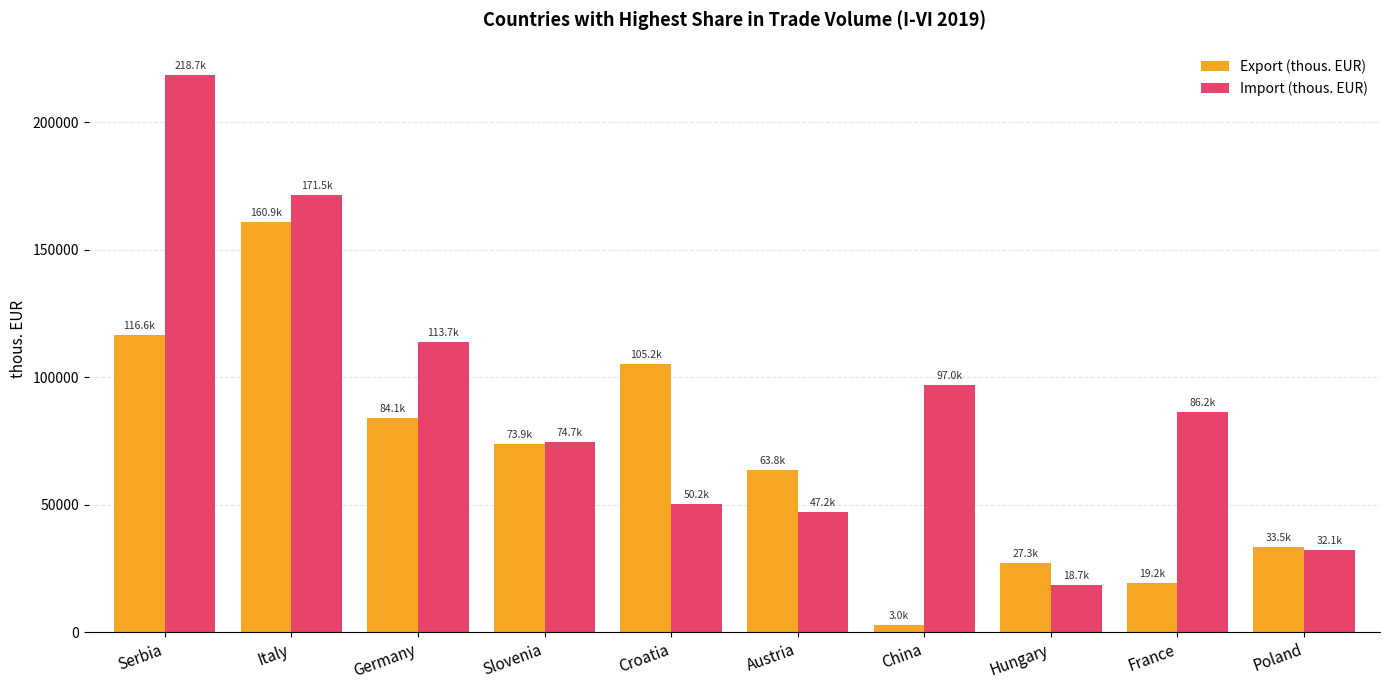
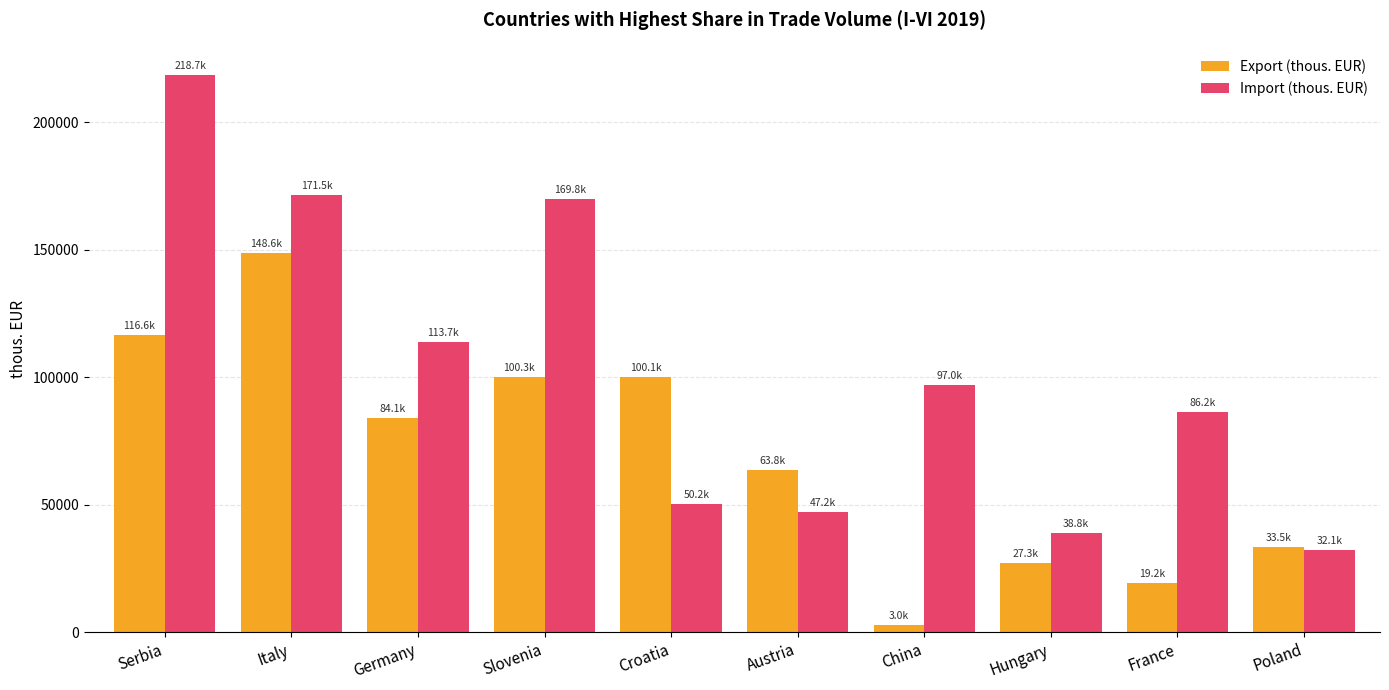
Export (thous. EUR), Italy: 160.9k -> 148.6k
Export (thous. EUR), Slovenia: 73.9k -> 100.3k
Import (thous. EUR), Slovenia: 74.7k -> 169.8k
Export (thous. EUR), Croatia: 105.2k -> 100.1k
Import (thous. EUR), Hungary: 18.7k -> 38.8k
